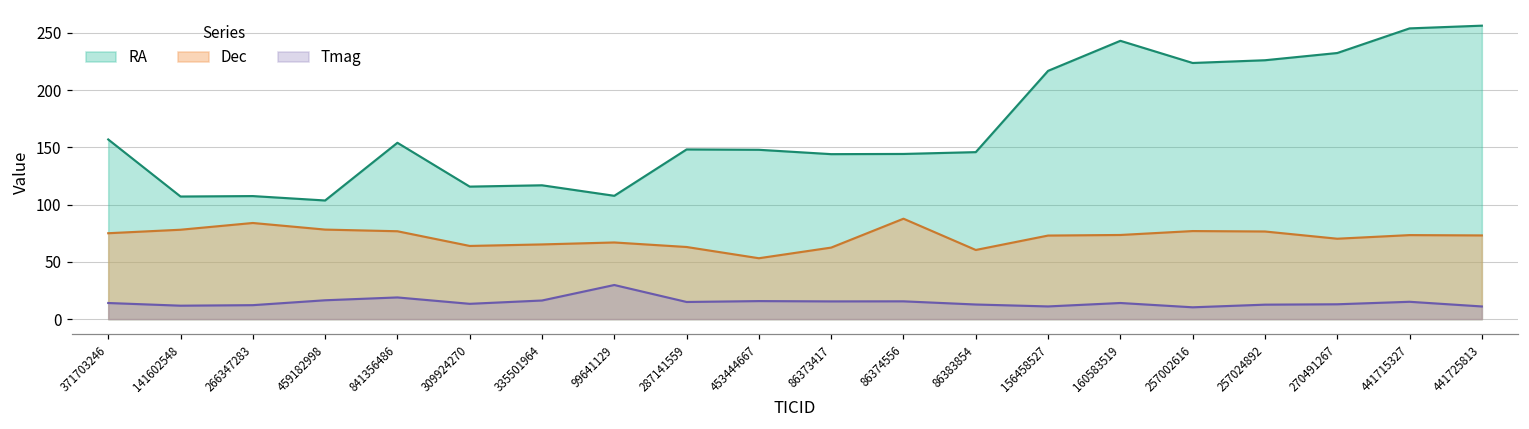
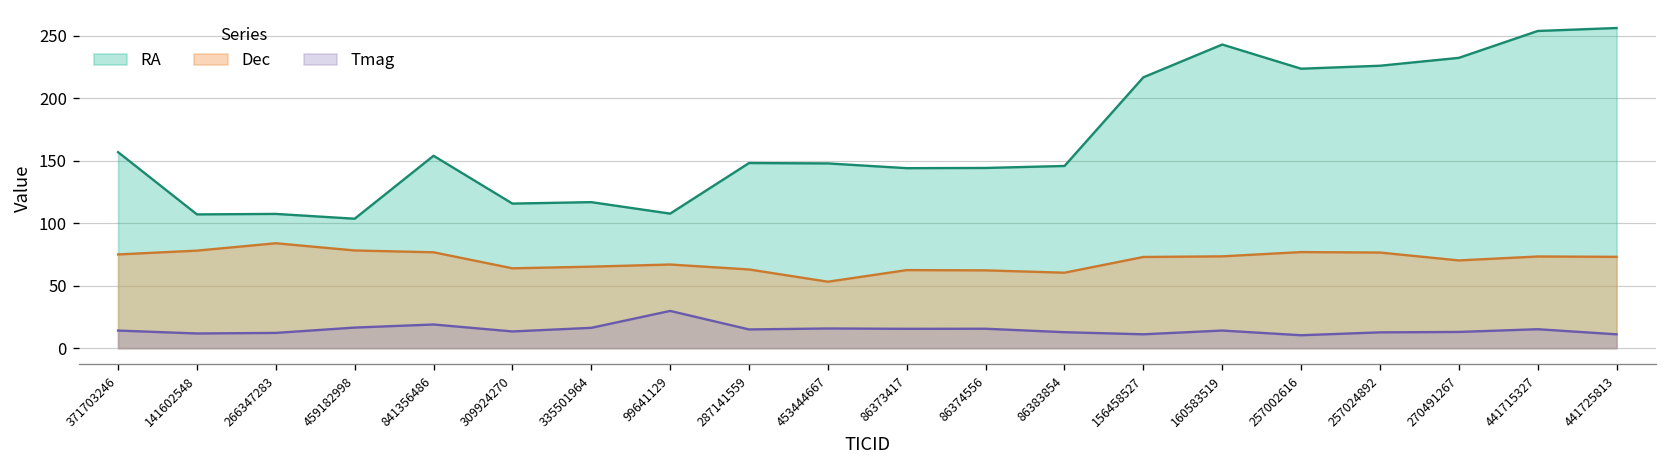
Dec, 86374556: 88 -> 62
